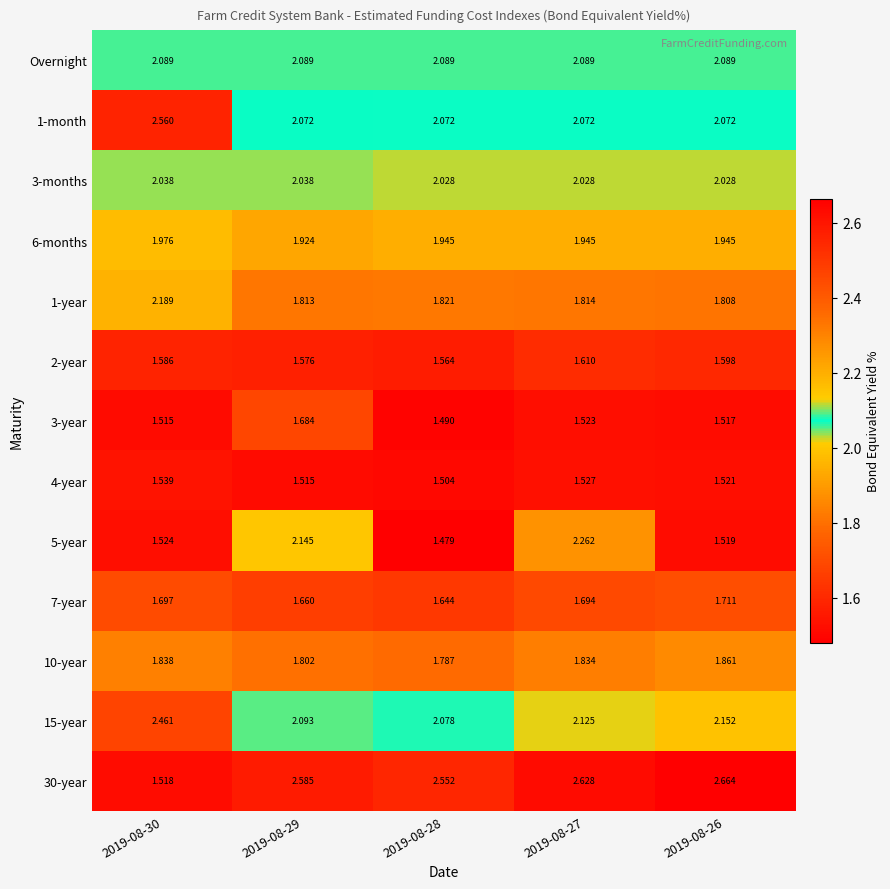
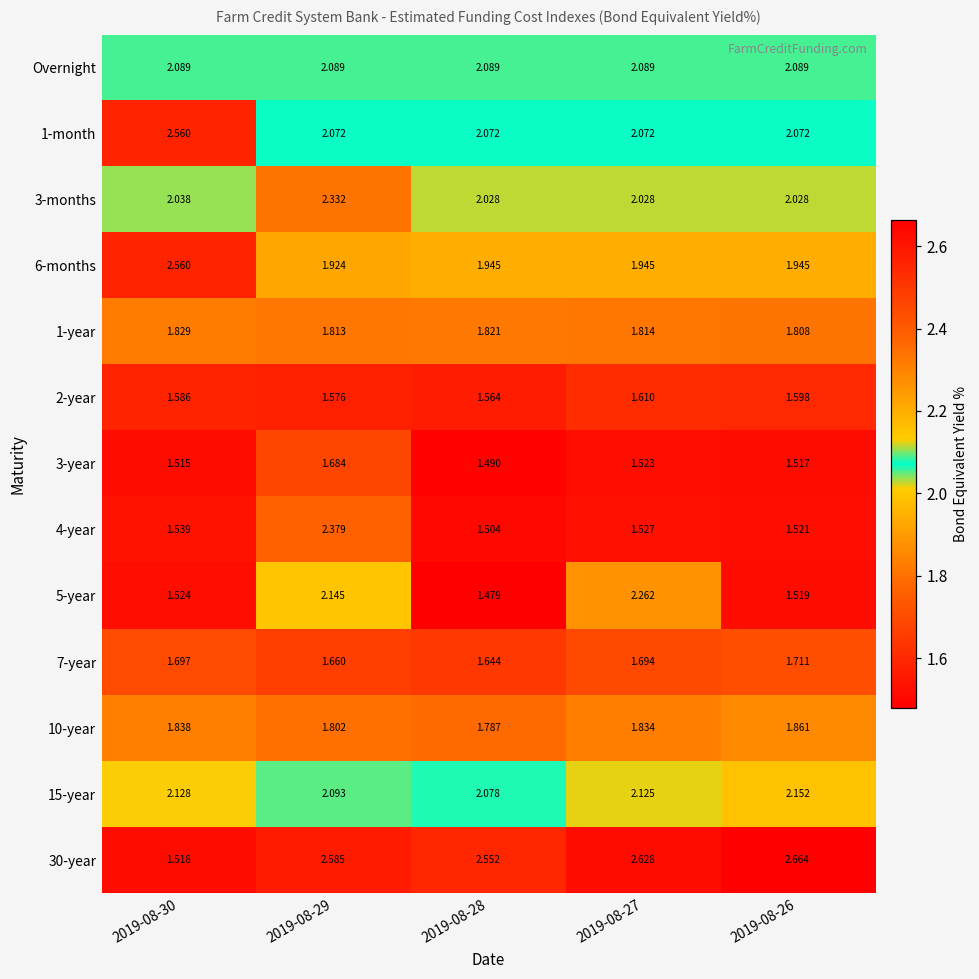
3-months, 2019-08-29: 2.038 -> 2.332
6-months, 2019-08-30: 1.976 -> 2.560
1-year, 2019-08-30: 2.189 -> 1.829
4-year, 2019-08-29: 1.515 -> 2.379
15-year, 2019-08-30: 2.461 -> 2.128
